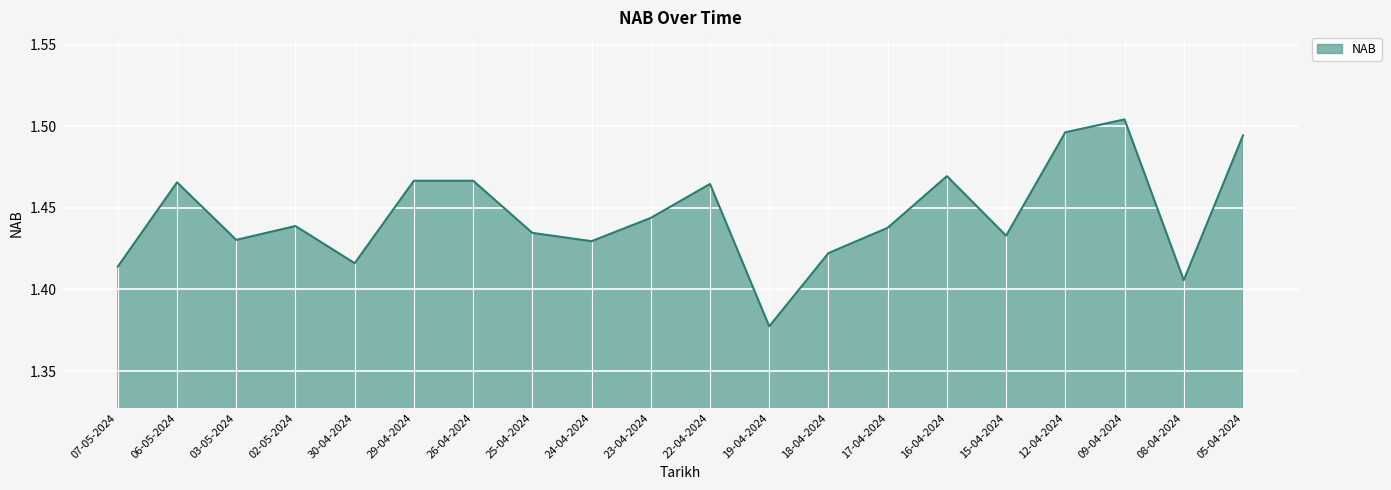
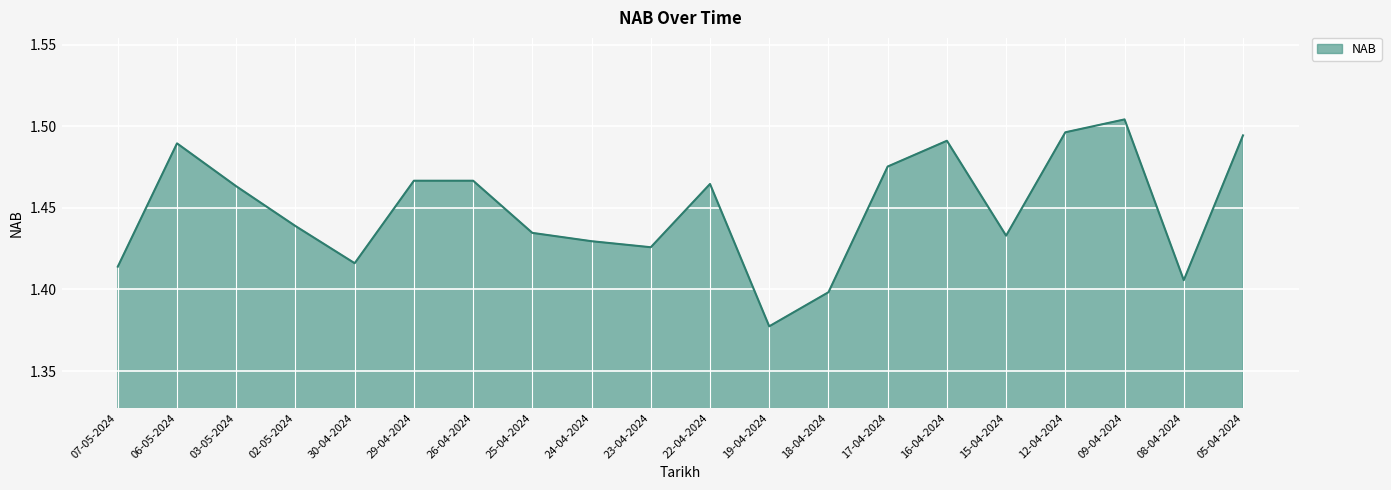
06-05-2024: 1.466 -> 1.490
03-05-2024: 1.430 -> 1.463
23-04-2024: 1.444 -> 1.426
18-04-2024: 1.422 -> 1.398
17-04-2024: 1.438 -> 1.475
16-04-2024: 1.470 -> 1.491
